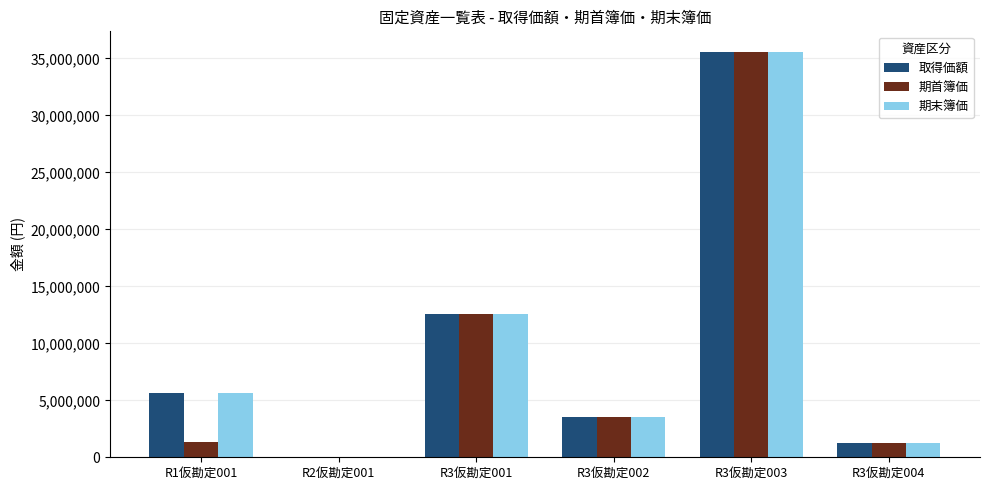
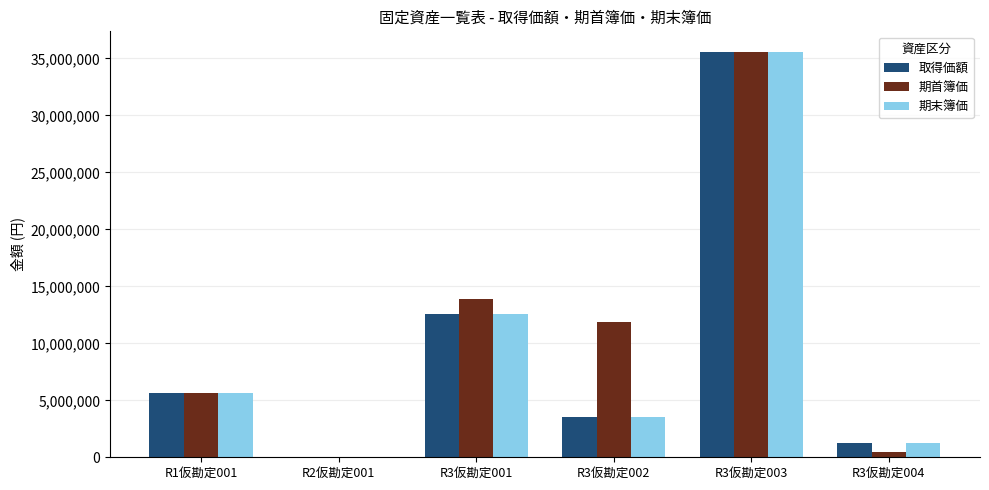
期首簿価, R1仮勘定001: 1,300,000 -> 5,700,000
期首簿価, R3仮勘定001: 12,600,000 -> 13,900,000
期首簿価, R3仮勘定002: 3,500,000 -> 11,900,000
期首簿価, R3仮勘定004: 1,200,000 -> 400,000
